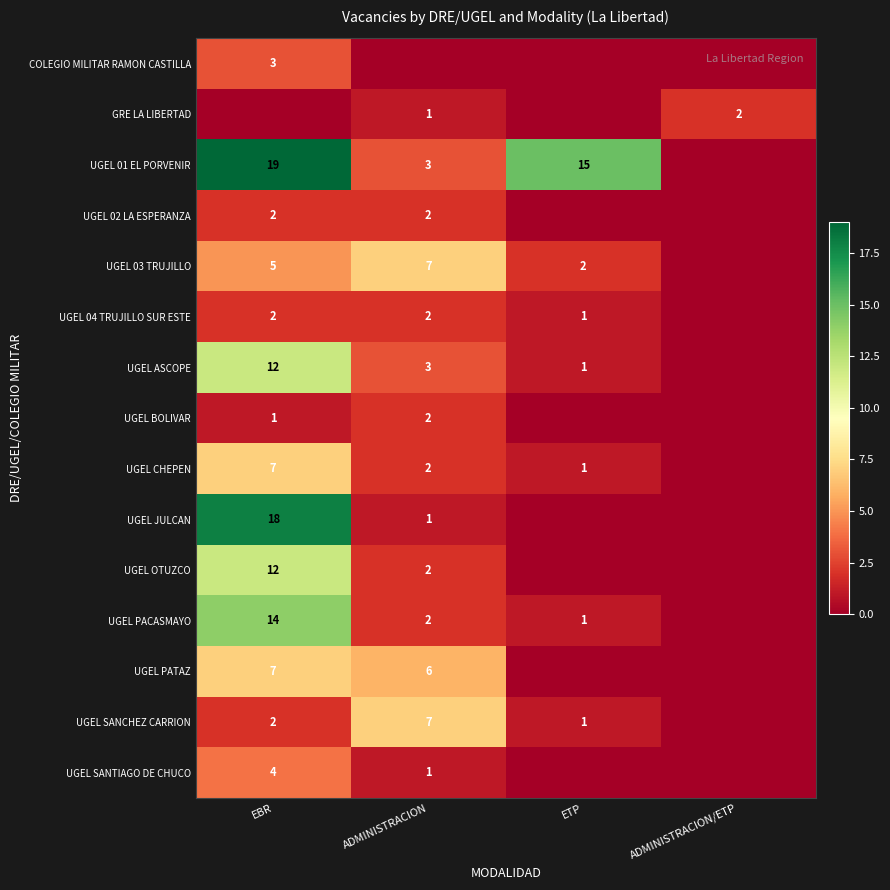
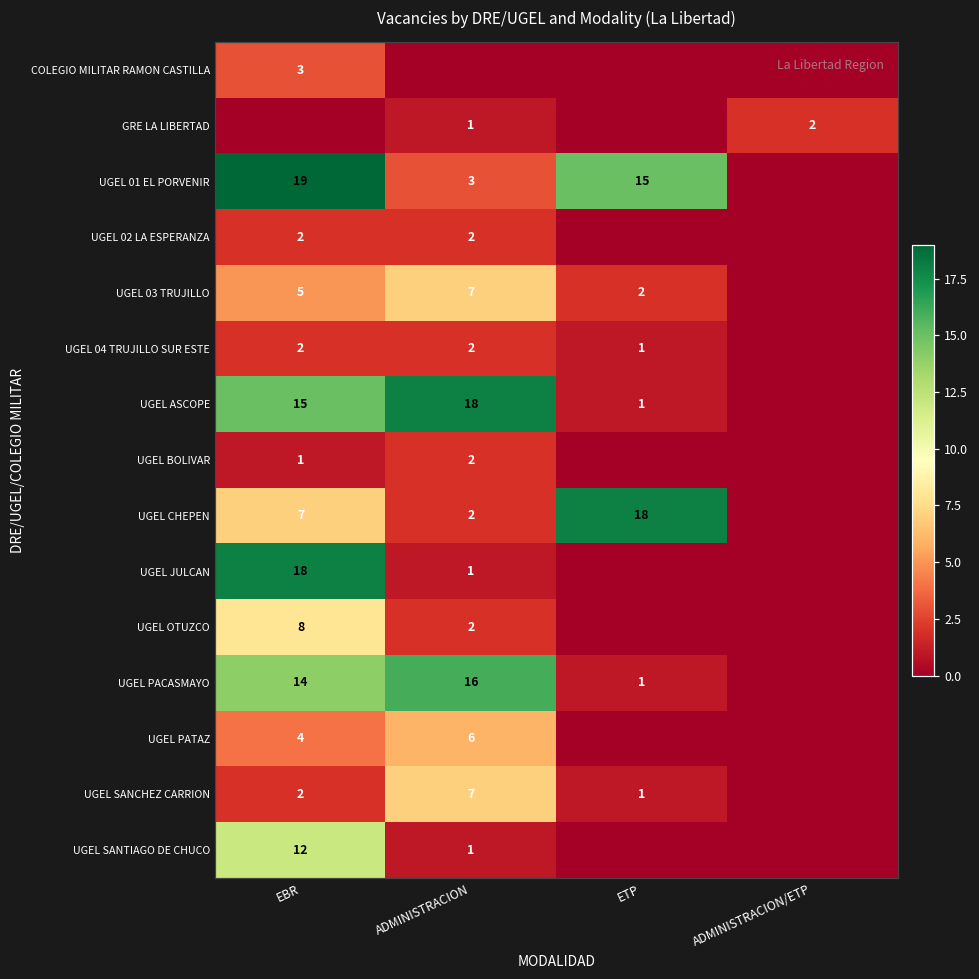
UGEL ASCOPE, EBR: 12 -> 15
UGEL ASCOPE, ADMINISTRACION: 3 -> 18
UGEL CHEPEN, ETP: 1 -> 18
UGEL OTUZCO, EBR: 12 -> 8
UGEL PACASMAYO, ADMINISTRACION: 2 -> 16
UGEL PATAZ, EBR: 7 -> 4
UGEL SANTIAGO DE CHUCO, EBR: 4 -> 12
